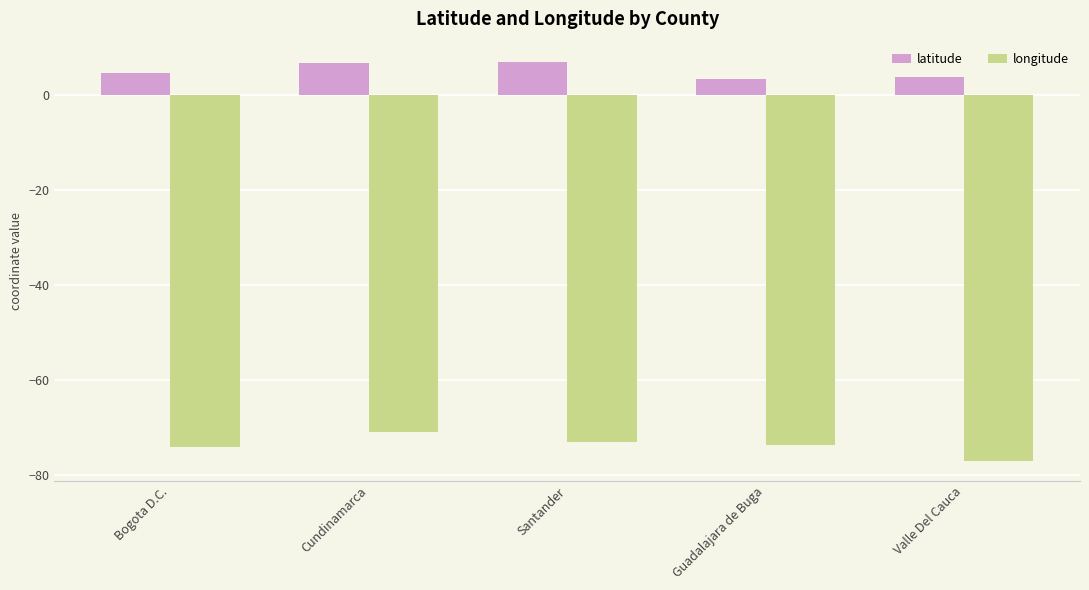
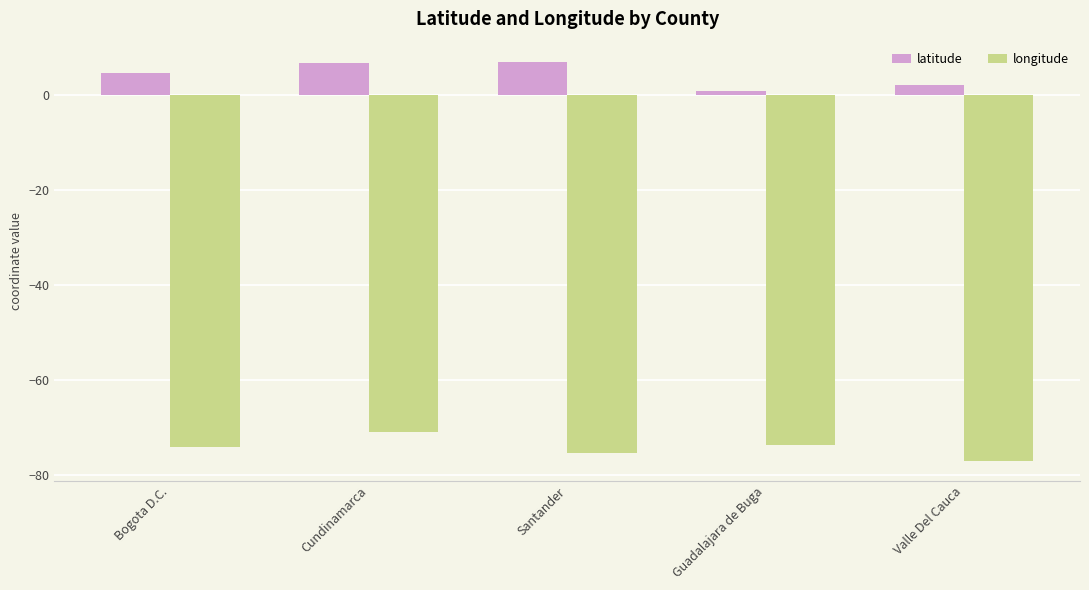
longitude, Santander: -73 -> -75
latitude, Guadalajara de Buga: 3 -> 1
latitude, Valle Del Cauca: 4 -> 2
